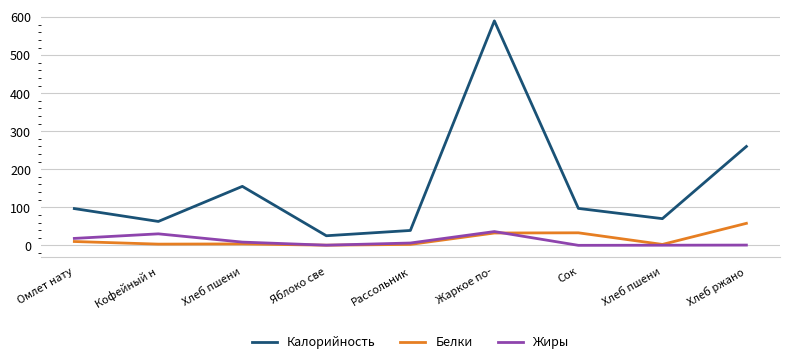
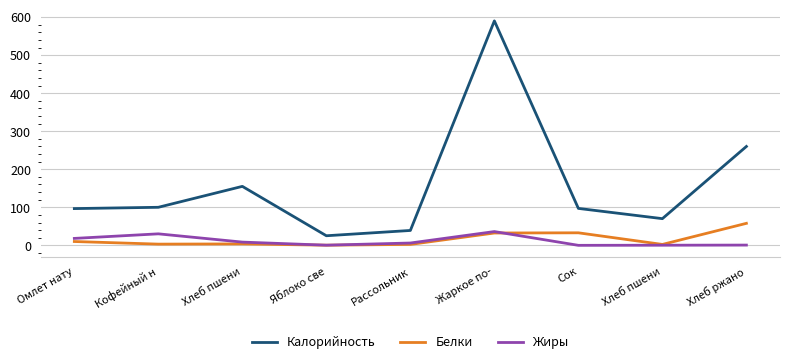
Калорийность, Кофейный н: 60 -> 100
